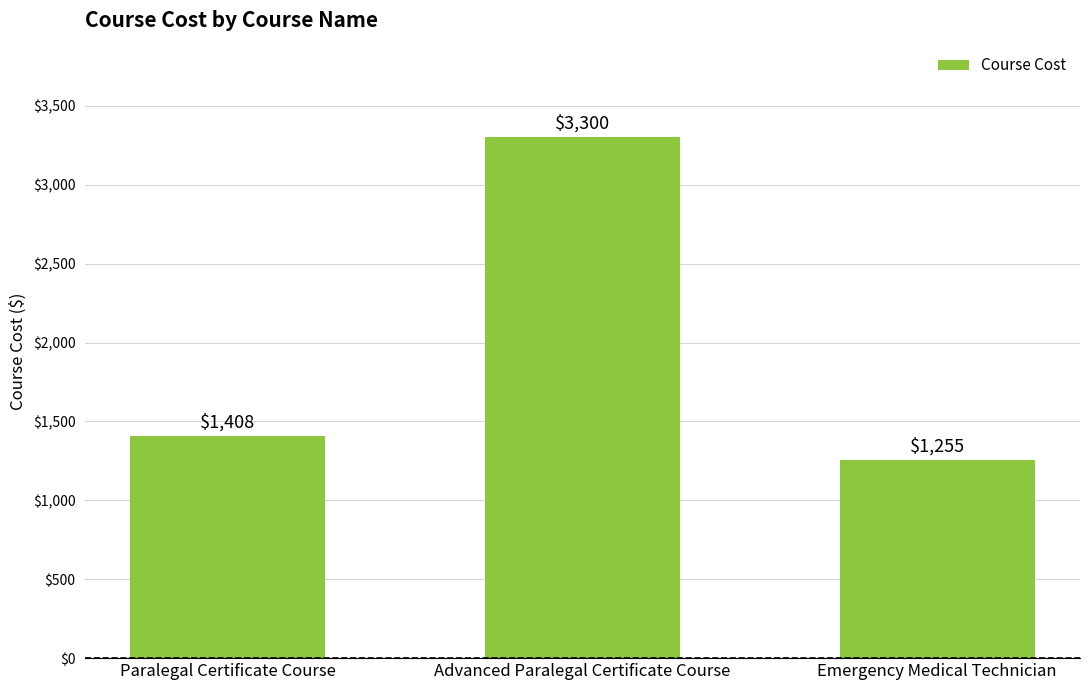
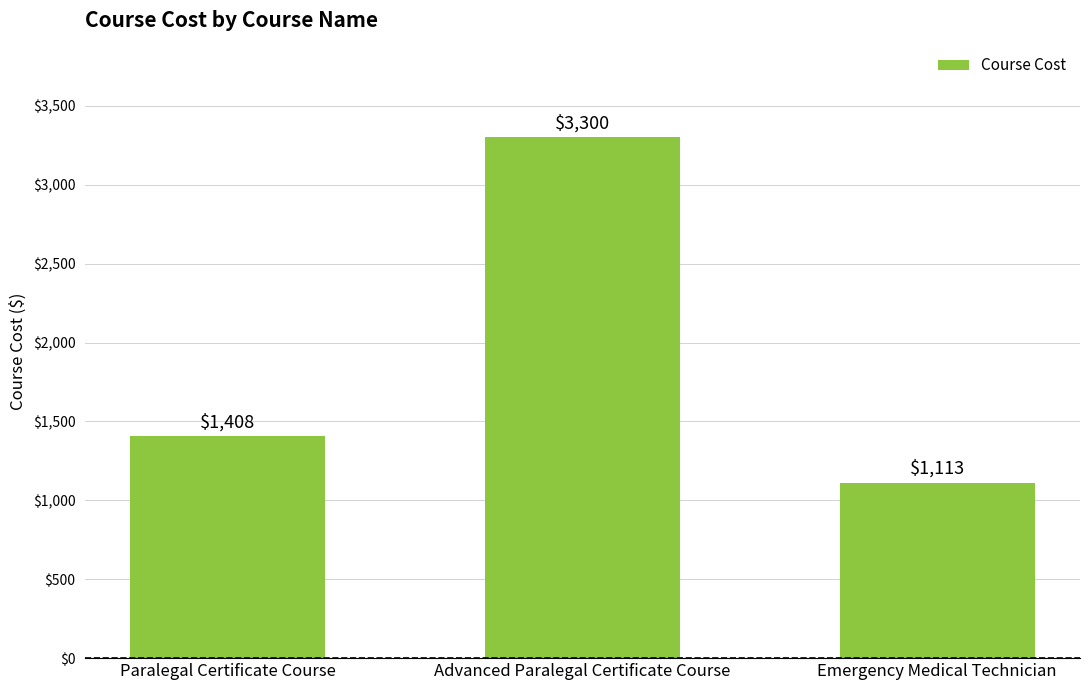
Emergency Medical Technician: $1,255 -> $1,113
